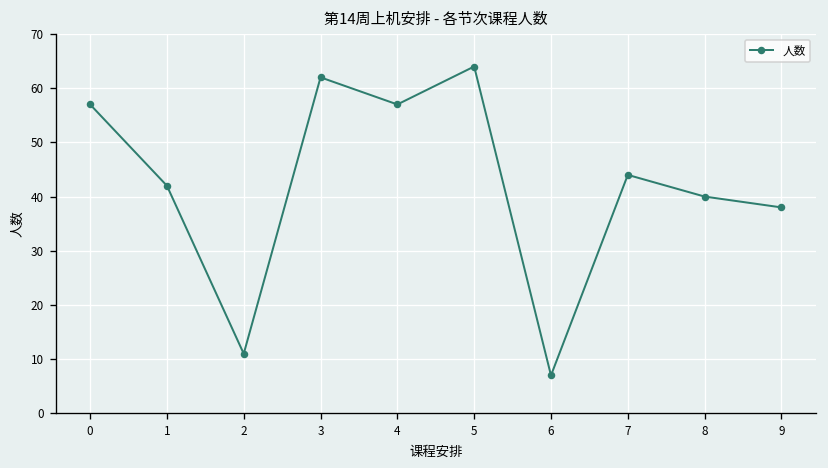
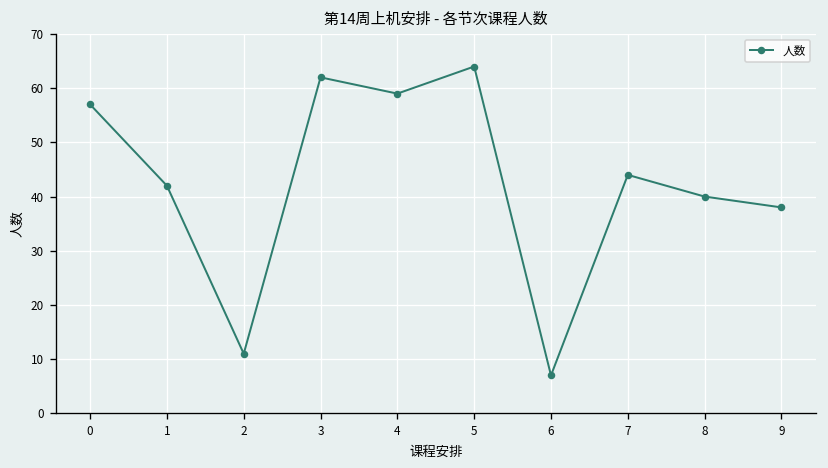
4: 57 -> 59
